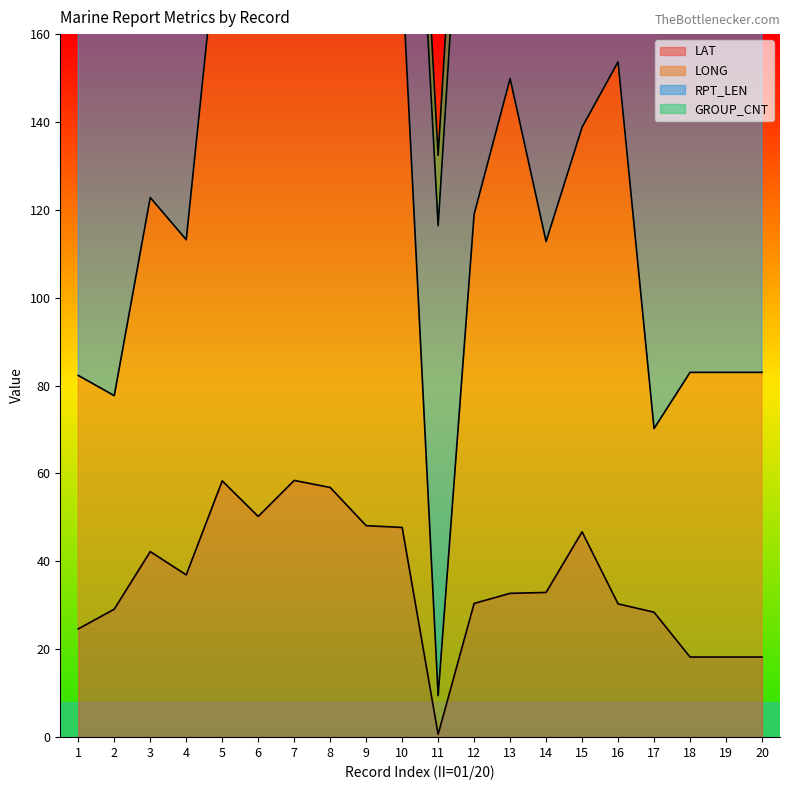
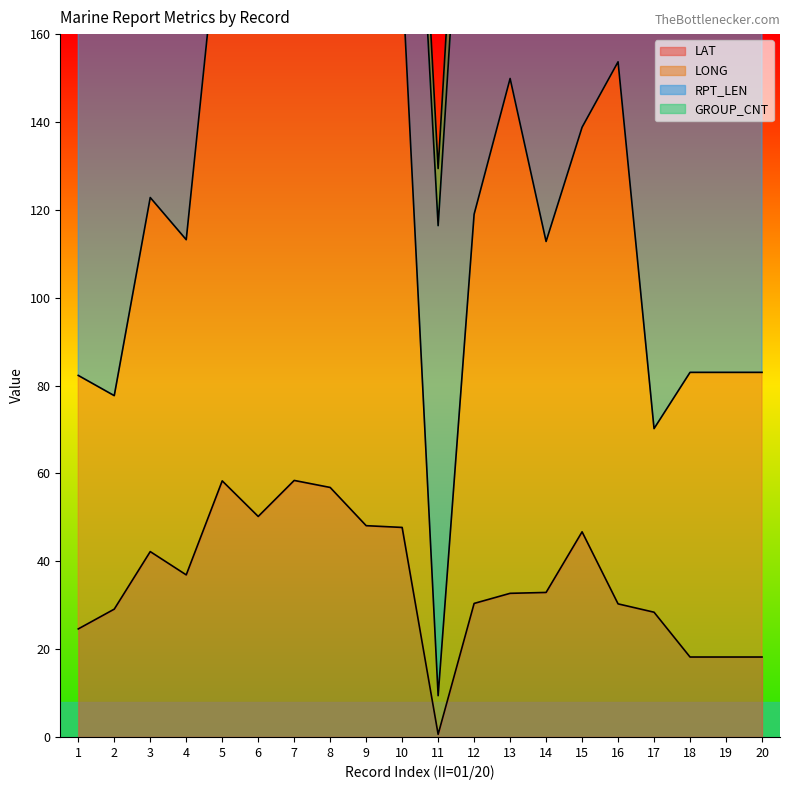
GROUP_CNT, 11: 16 -> 13
